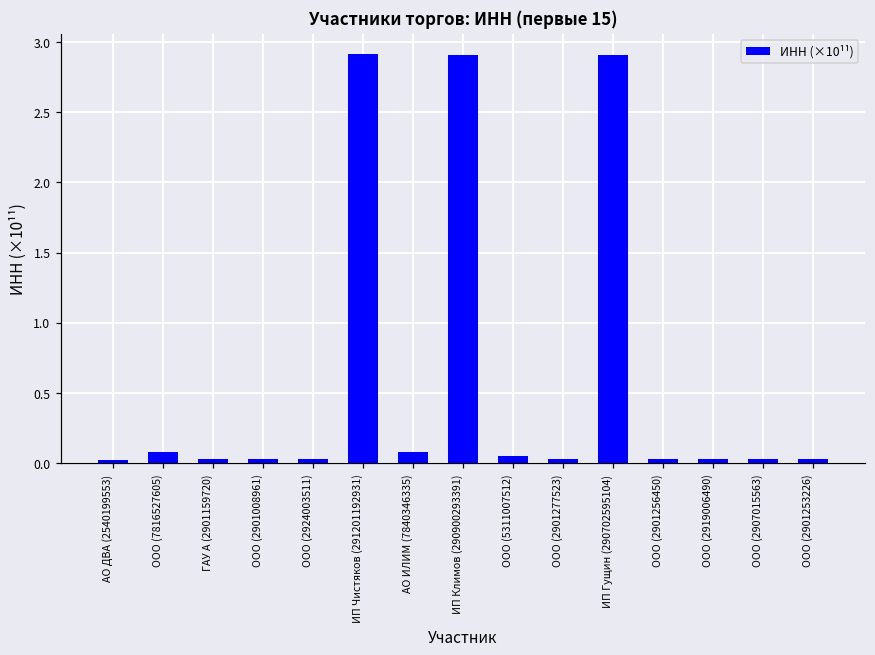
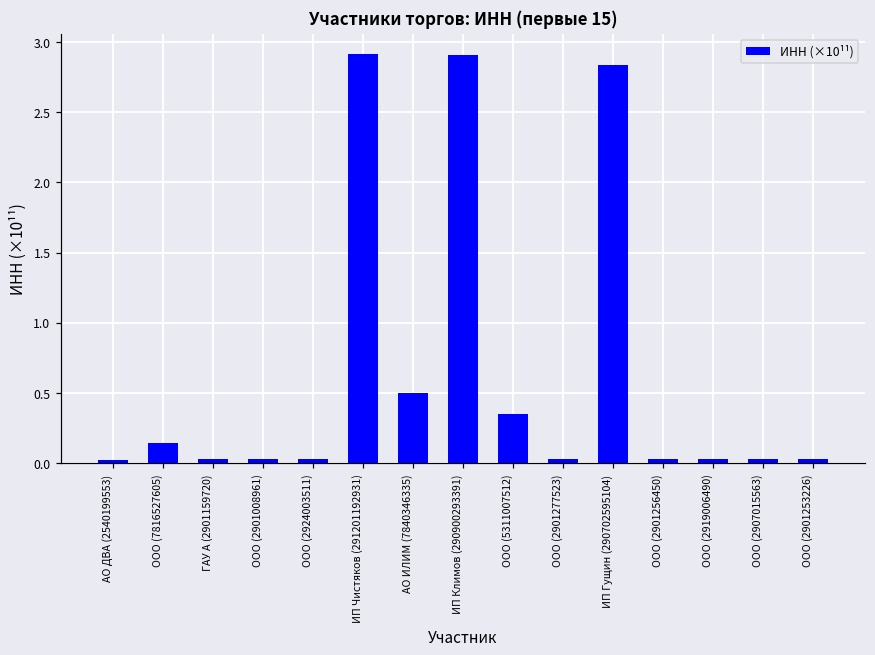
ООО (7816527605): 0.08 -> 0.14
АО ИЛИМ (7840346335): 0.08 -> 0.50
ООО (5311007512): 0.05 -> 0.35
ИП Гущин (290702595104): 2.91 -> 2.84
